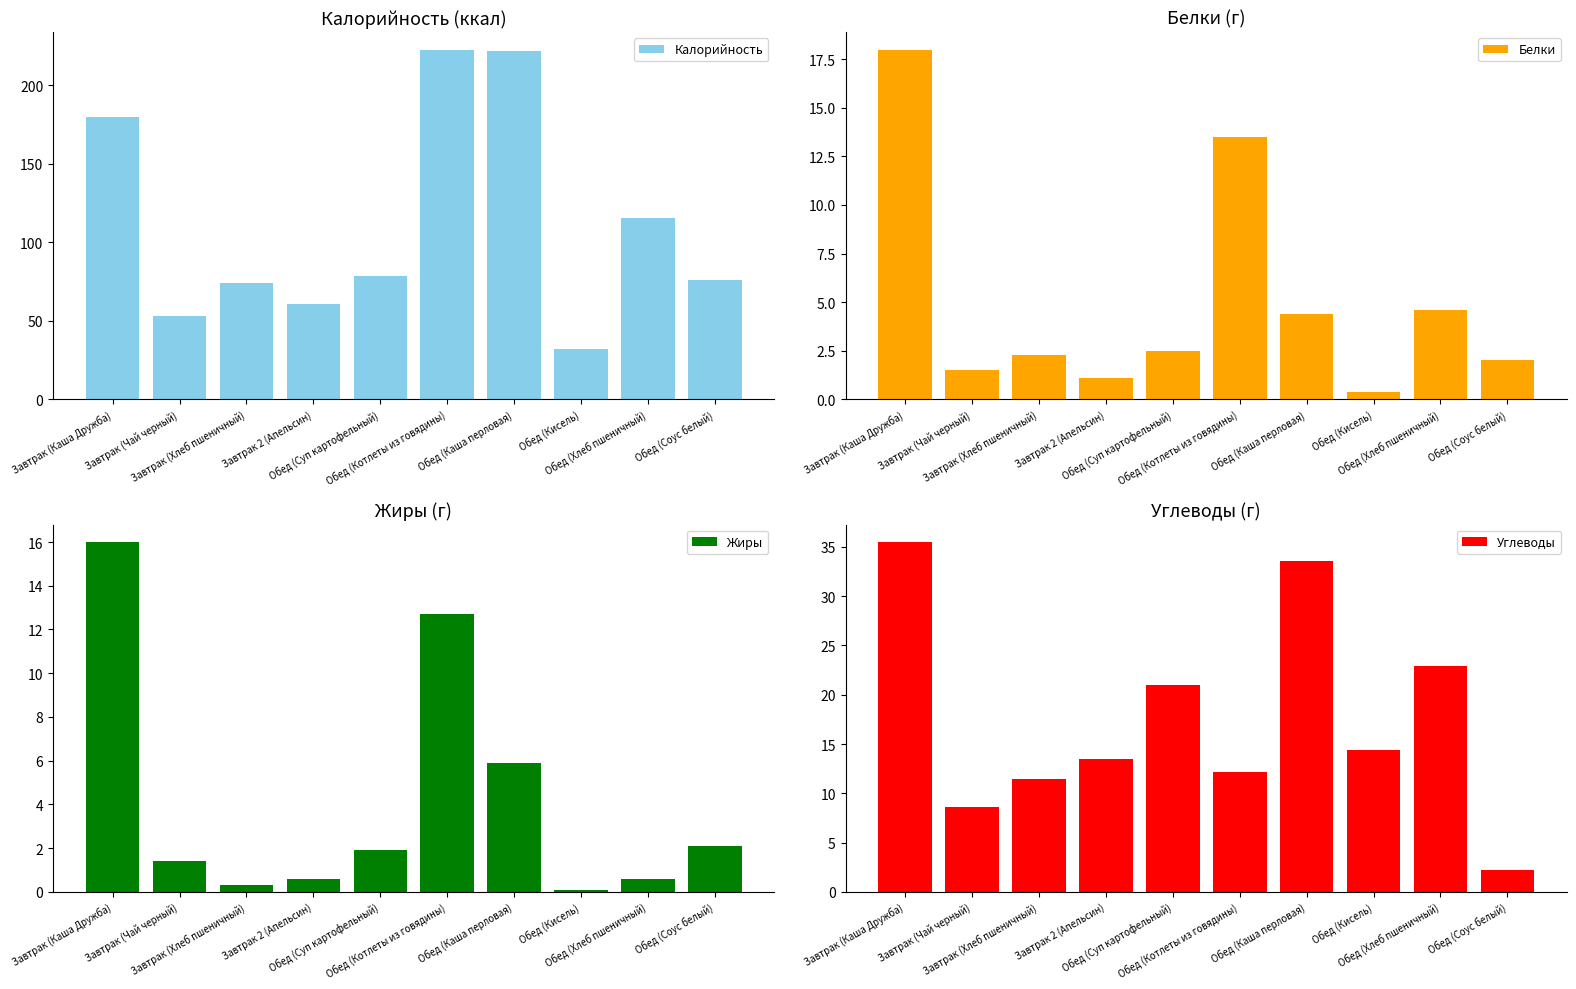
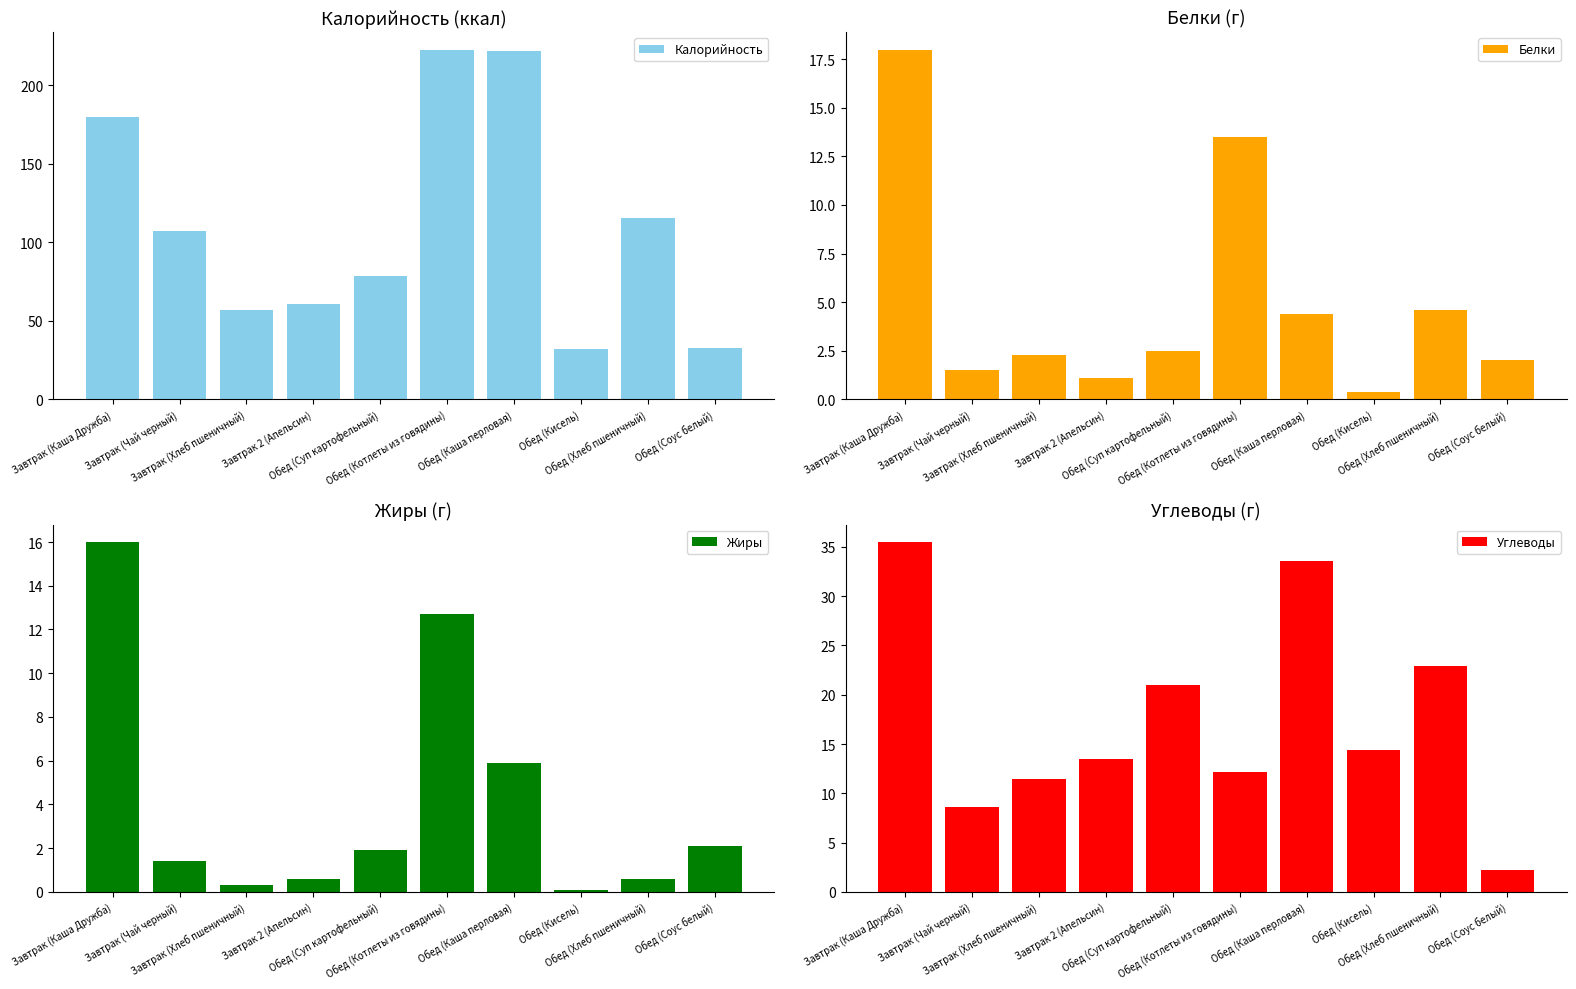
Калорийность (ккал), Завтрак (Чай черный): 53 -> 107
Калорийность (ккал), Завтрак (Хлеб пшеничный): 74 -> 57
Калорийность (ккал), Обед (Соус белый): 76 -> 33
